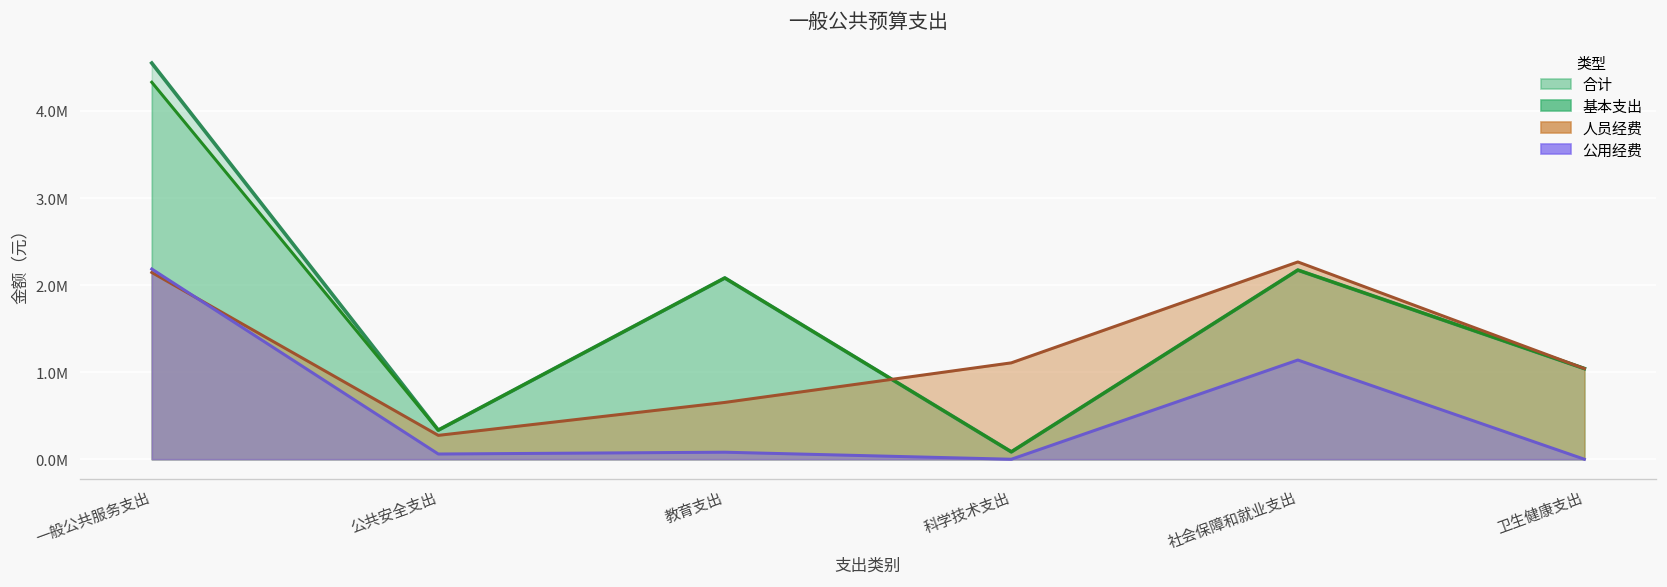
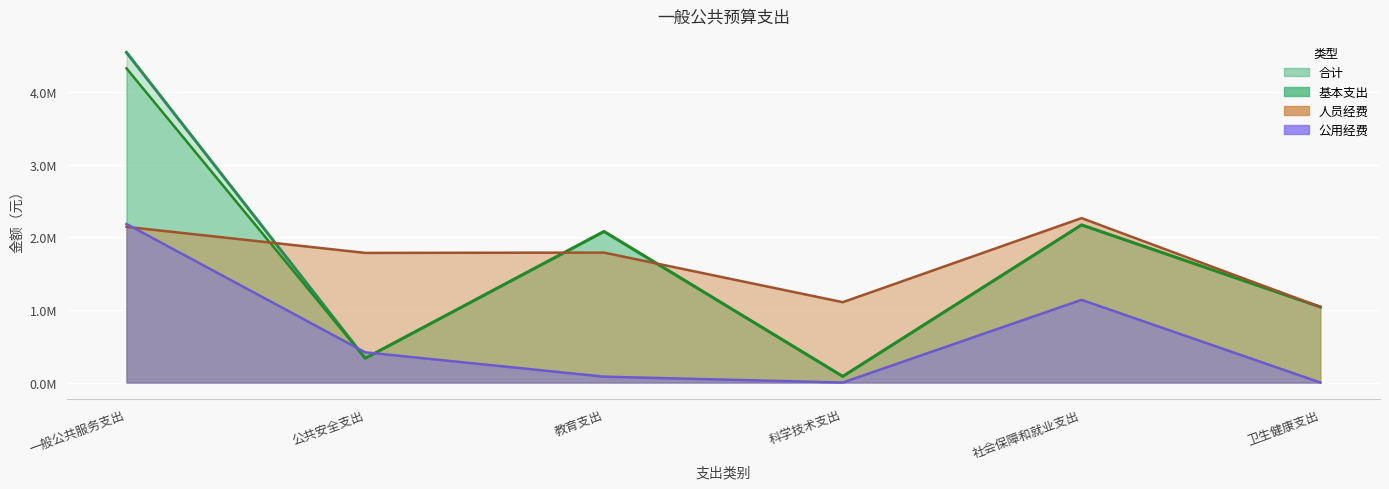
人员经费, 公共安全支出: 300000 -> 1800000
公用经费, 公共安全支出: 100000 -> 400000
人员经费, 教育支出: 700000 -> 1800000
